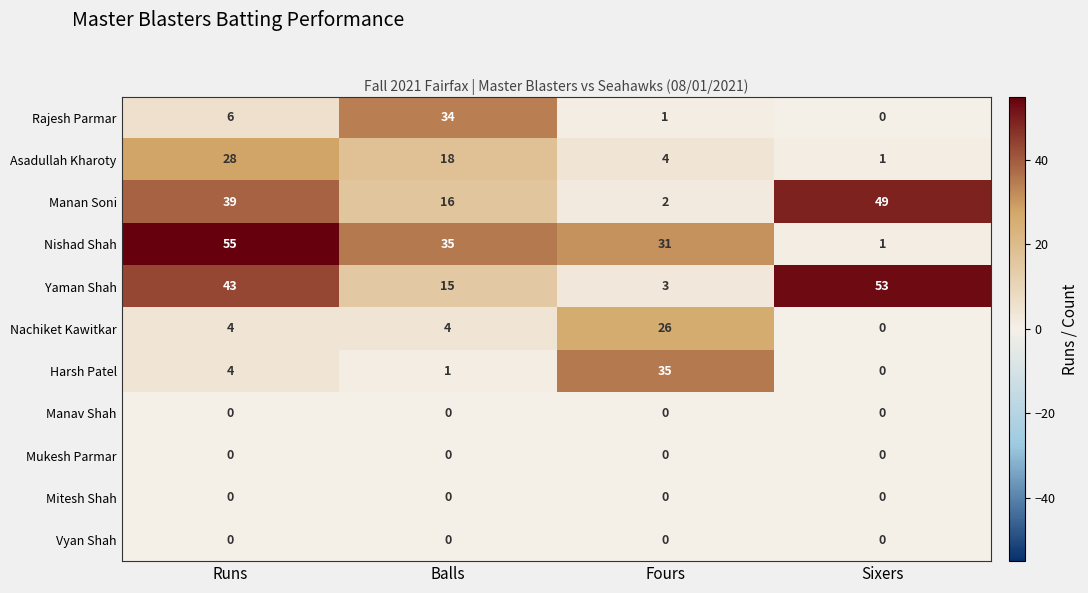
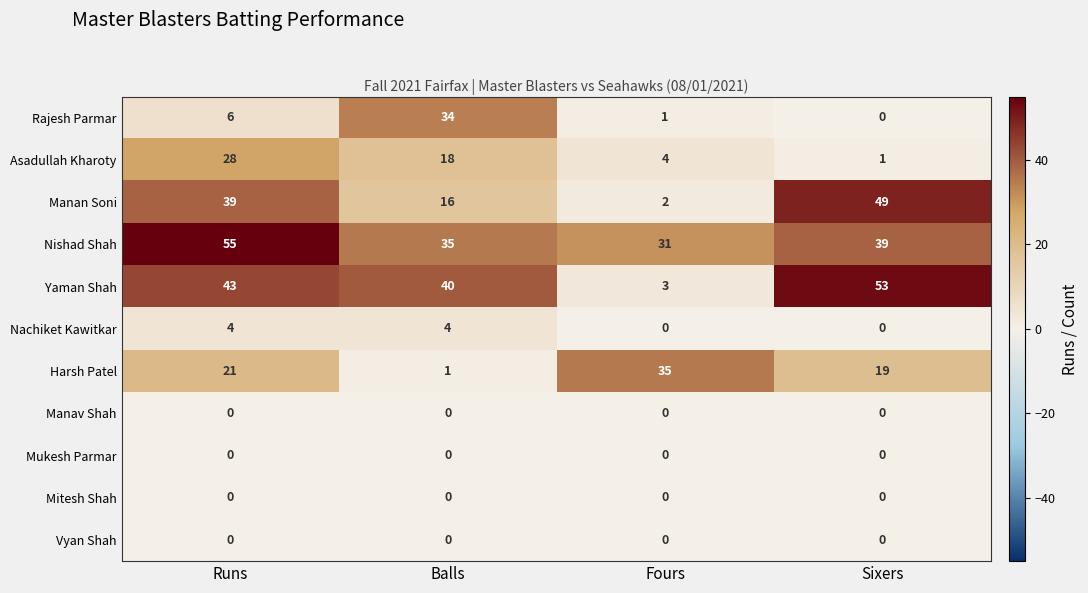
Nishad Shah, Sixers: 1 -> 39
Yaman Shah, Balls: 15 -> 40
Nachiket Kawitkar, Fours: 26 -> 0
Harsh Patel, Runs: 4 -> 21
Harsh Patel, Sixers: 0 -> 19
